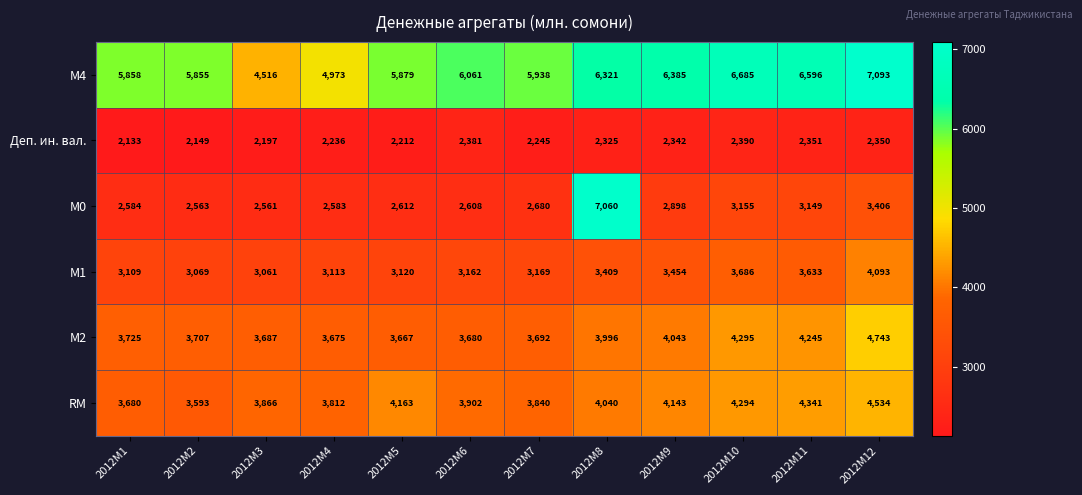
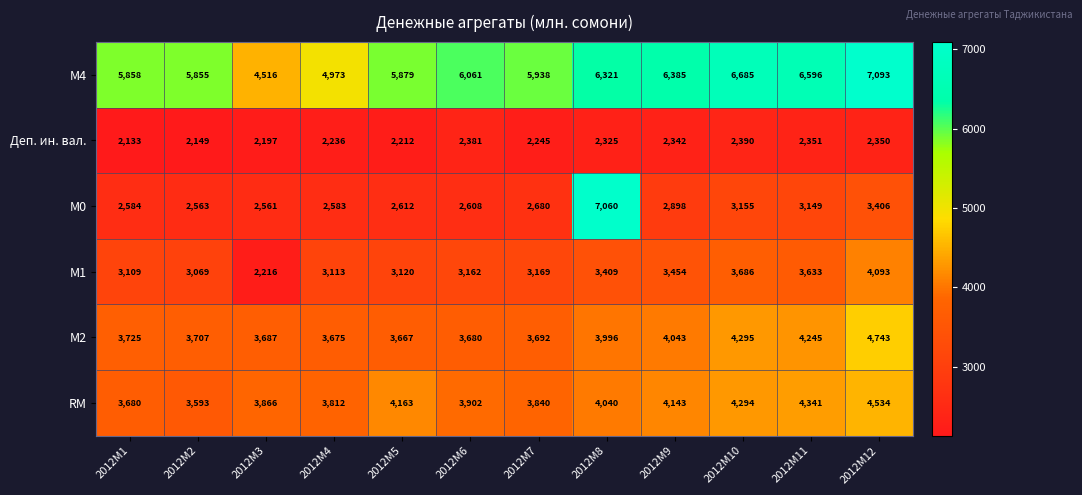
М1, 2012M3: 3,061 -> 2,216
